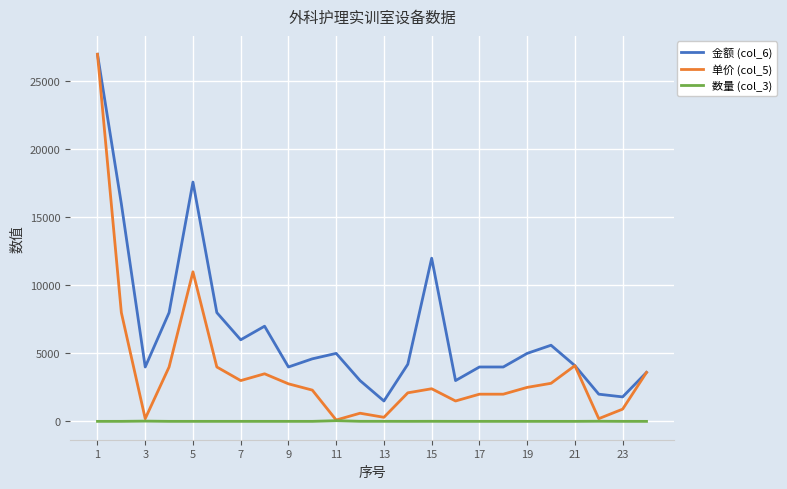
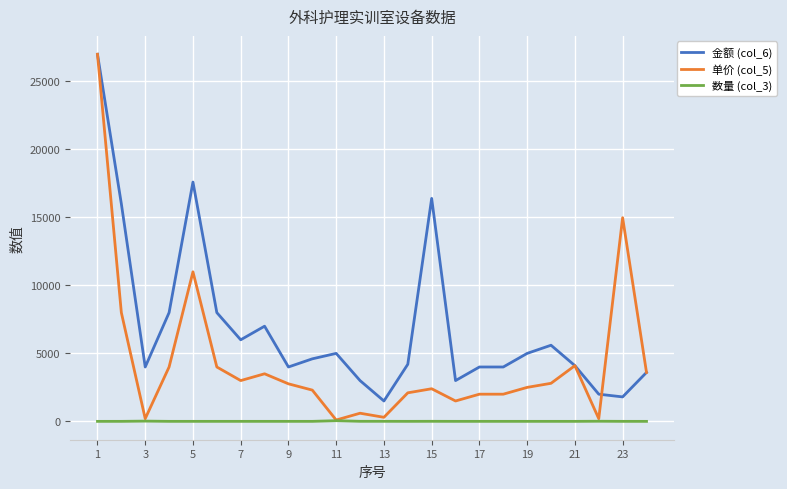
金额 (col_6), 15: 12000 -> 16400
单价 (col_5), 23: 900 -> 15000
